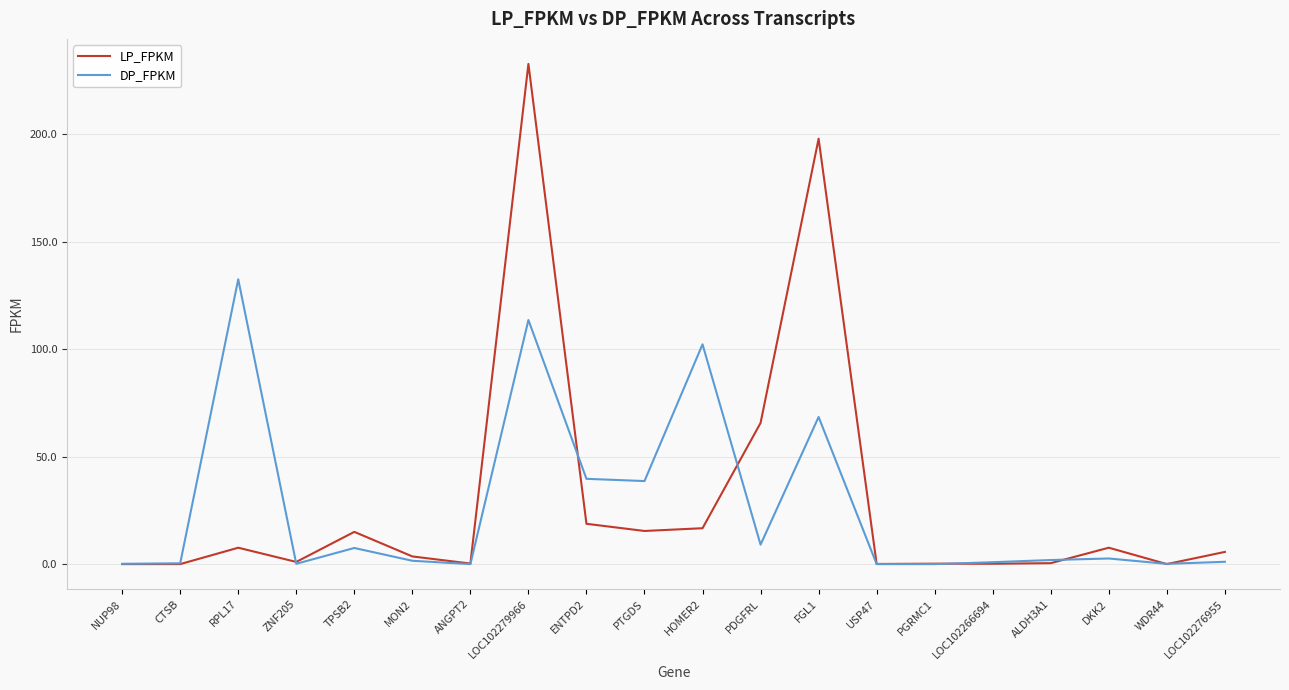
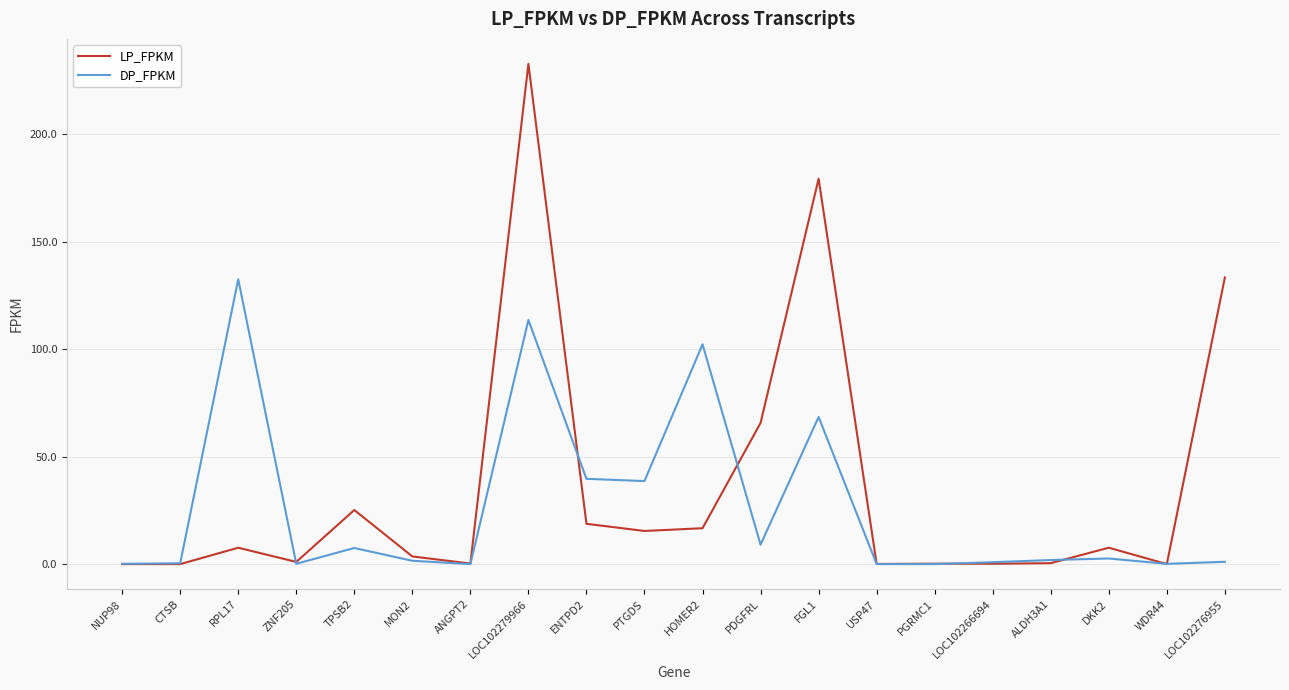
LP_FPKM, TPSB2: 15 -> 25
LP_FPKM, FGL1: 198 -> 179
LP_FPKM, LOC102276955: 6 -> 133
